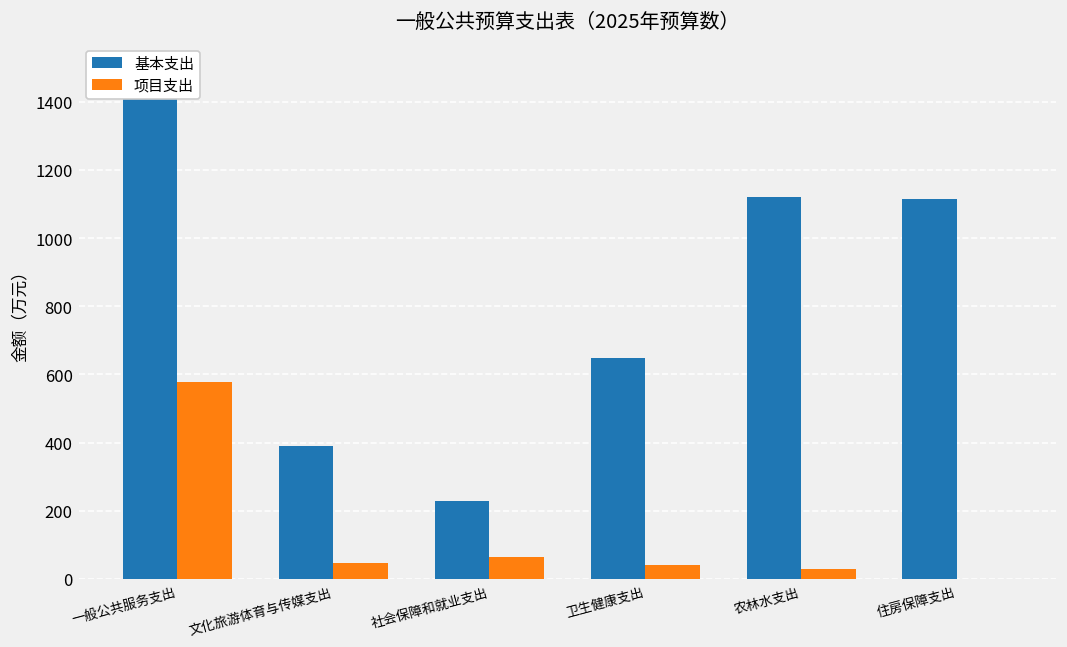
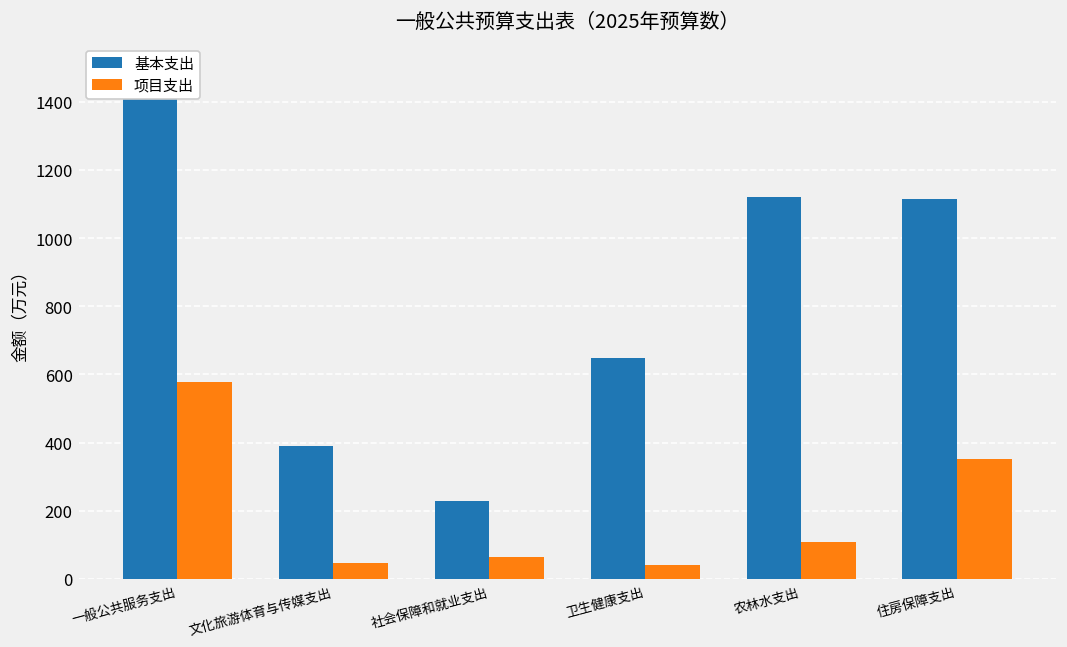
项目支出, 农林水支出: 30 -> 110
项目支出, 住房保障支出: 0 -> 350
